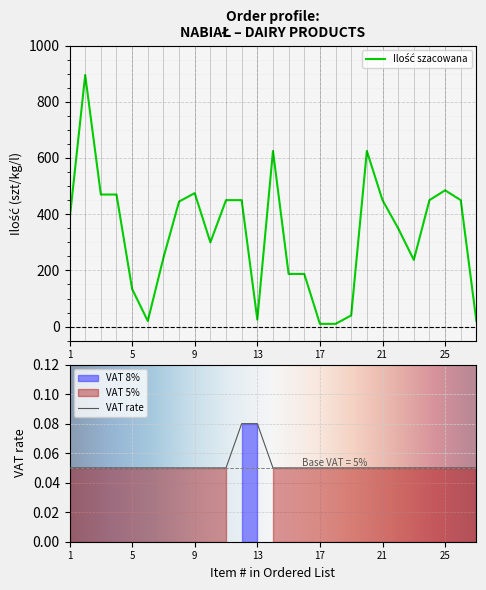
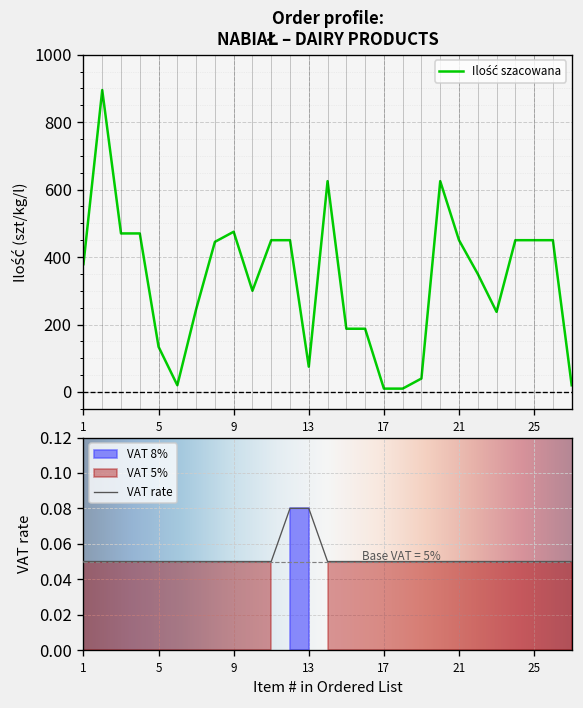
Order profile: NABIAŁ – DAIRY PRODUCTS, 13: 30 -> 80
Order profile: NABIAŁ – DAIRY PRODUCTS, 25: 490 -> 450
